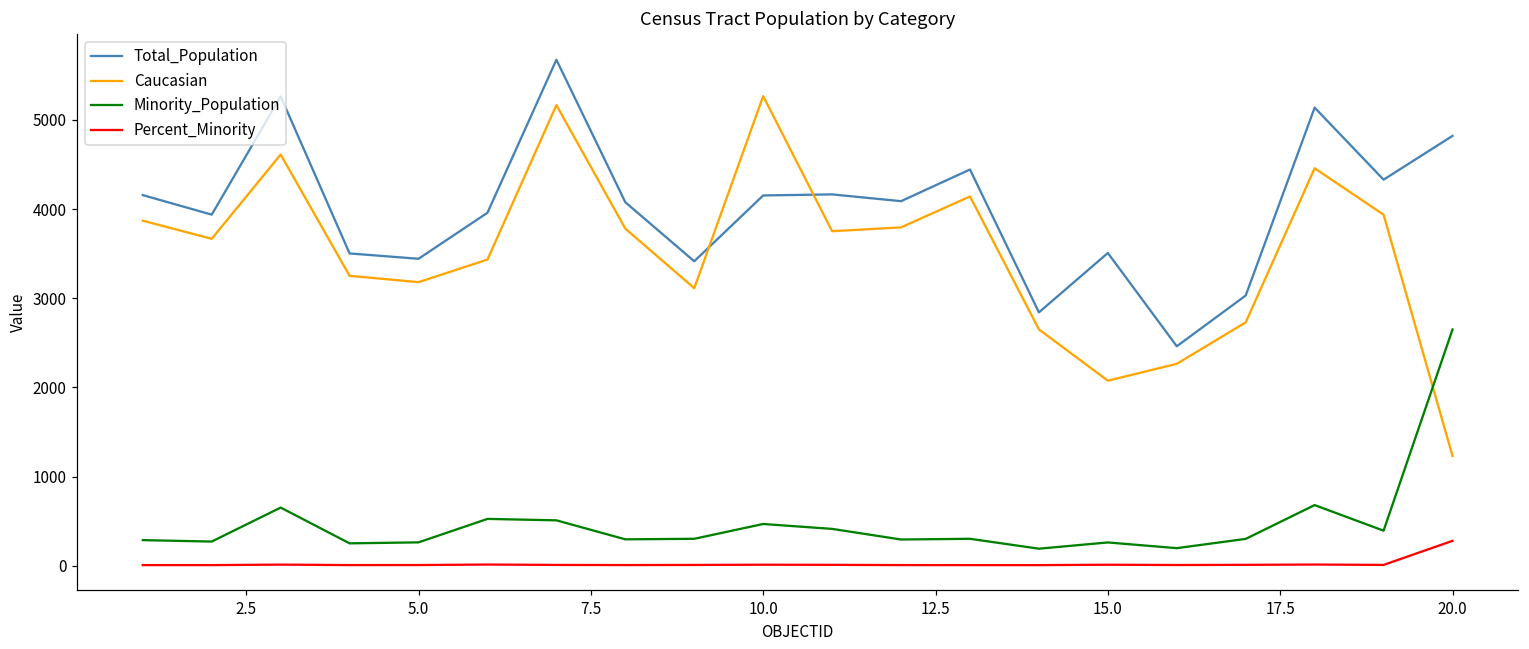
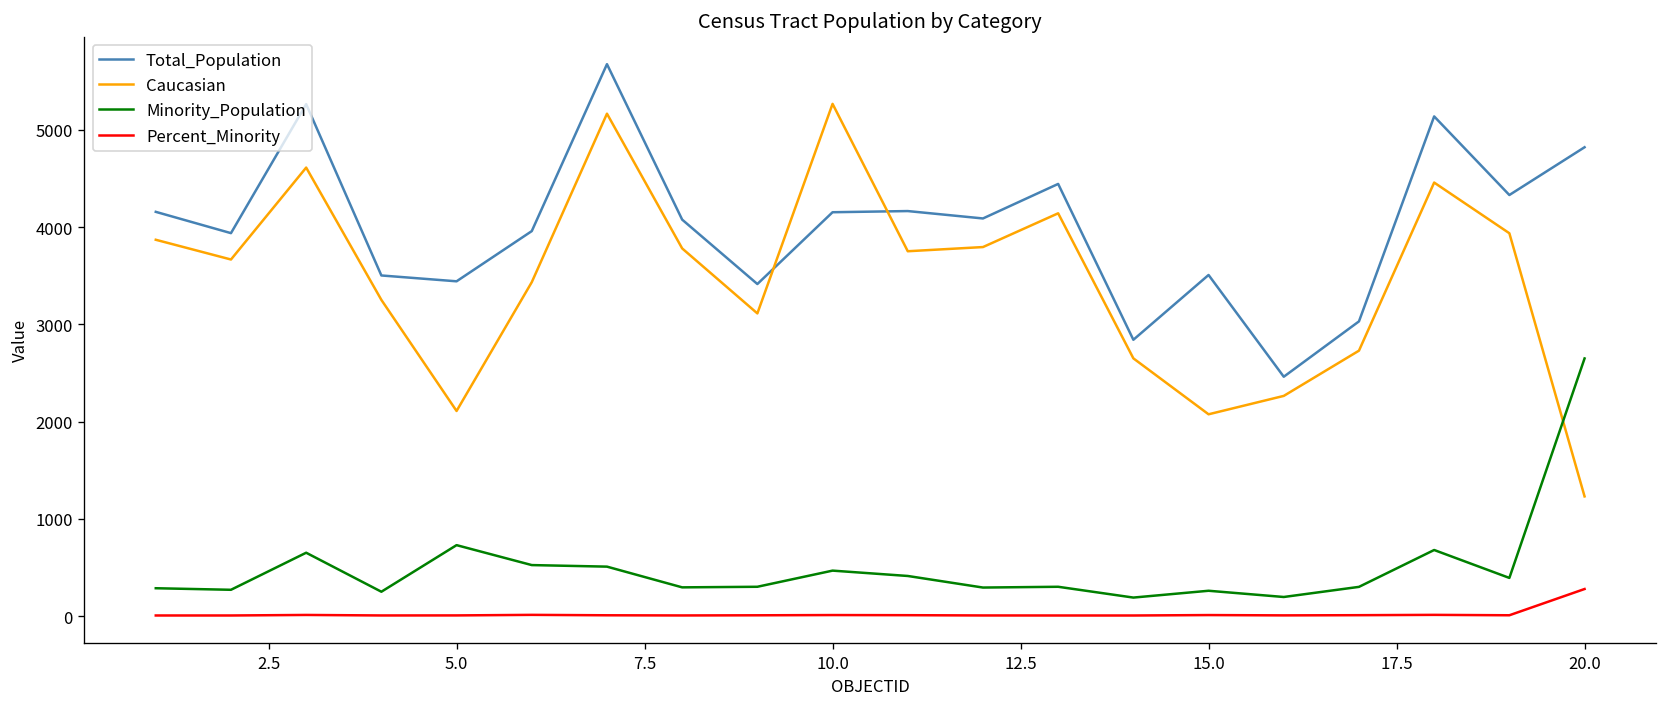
Caucasian, 5.0: 3200 -> 2100
Minority_Population, 5.0: 300 -> 700
